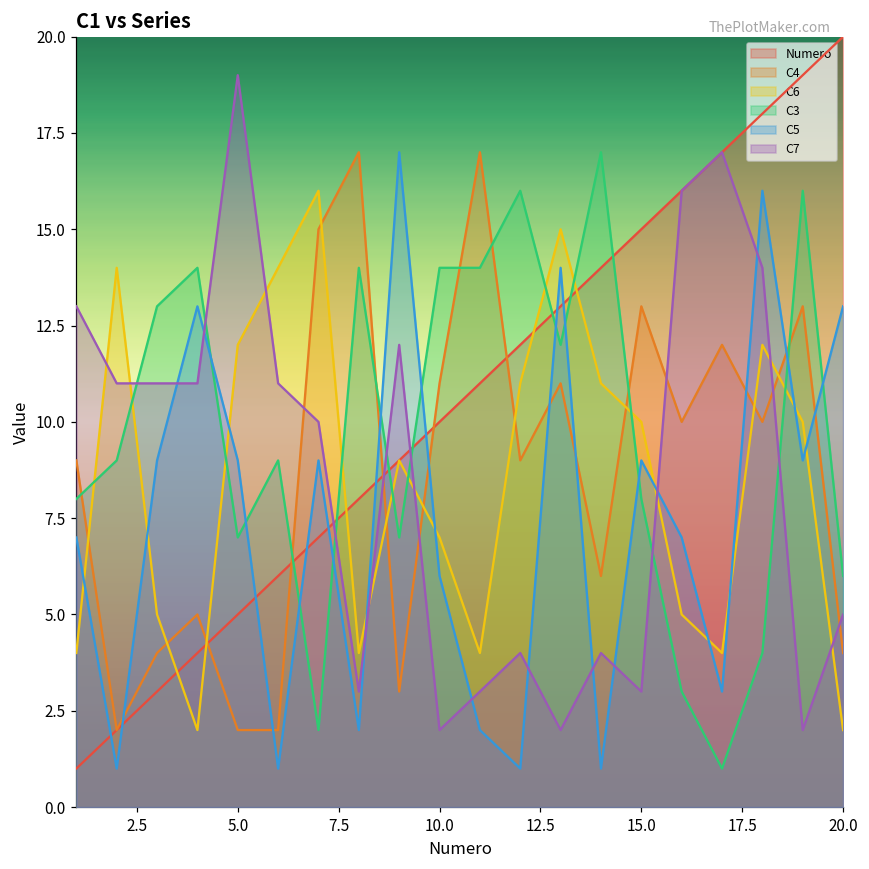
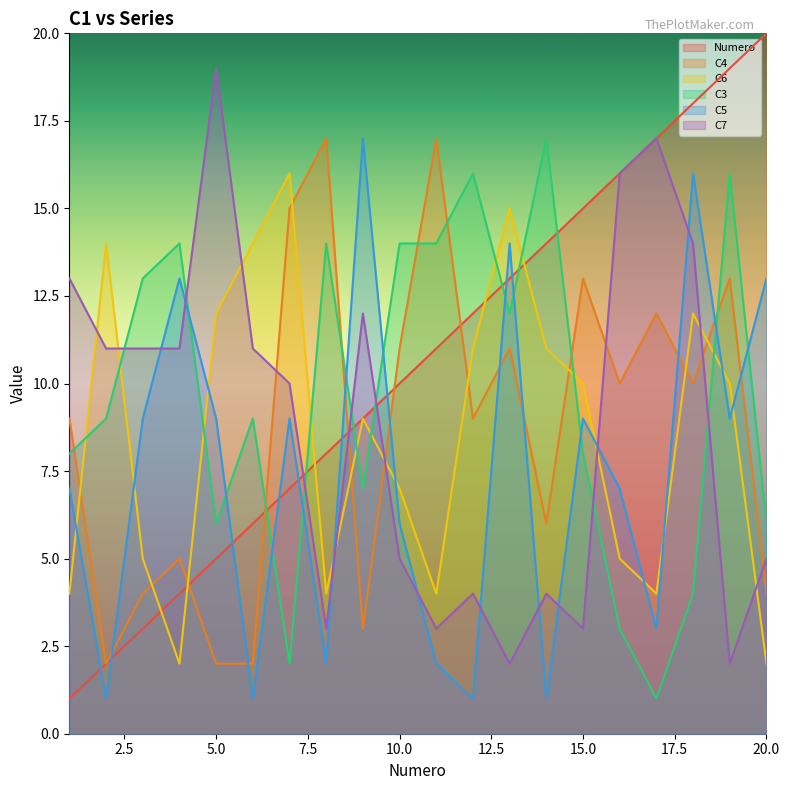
C3, 5.0: 7 -> 6
C7, 10.0: 2 -> 5
